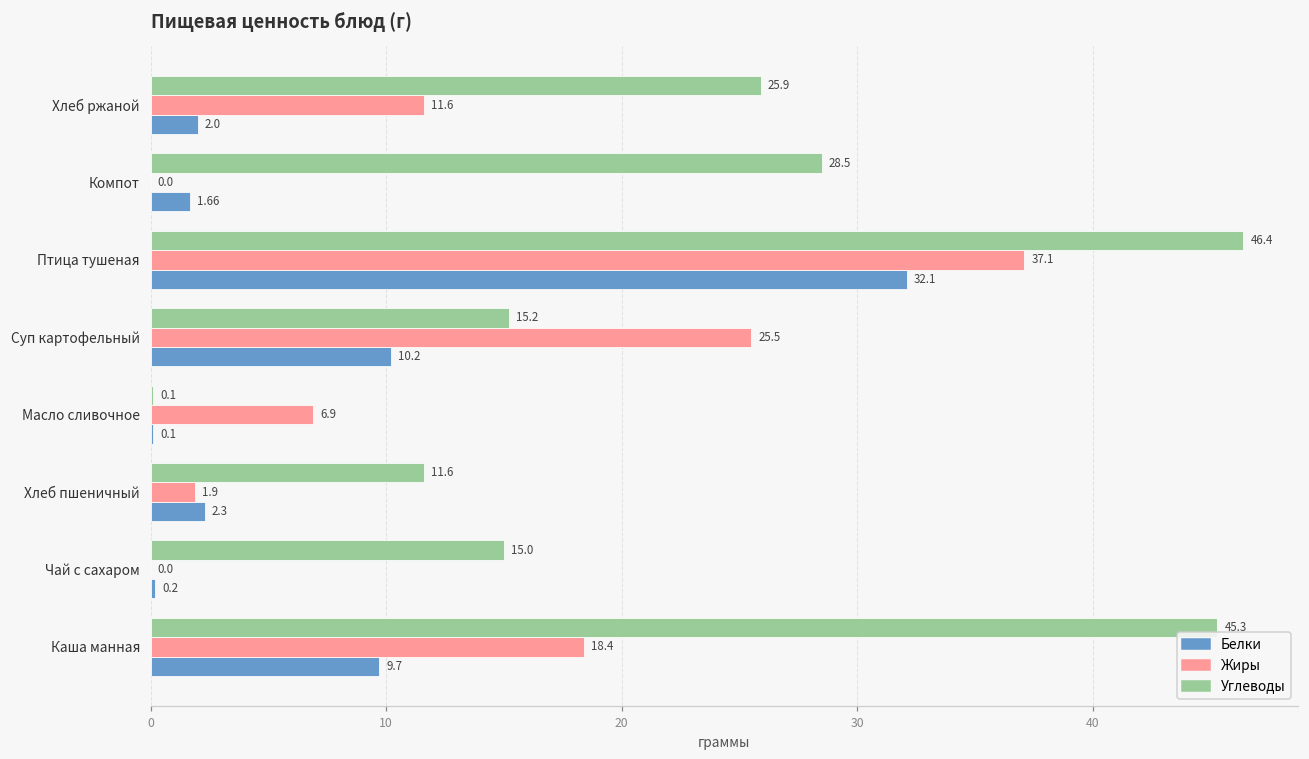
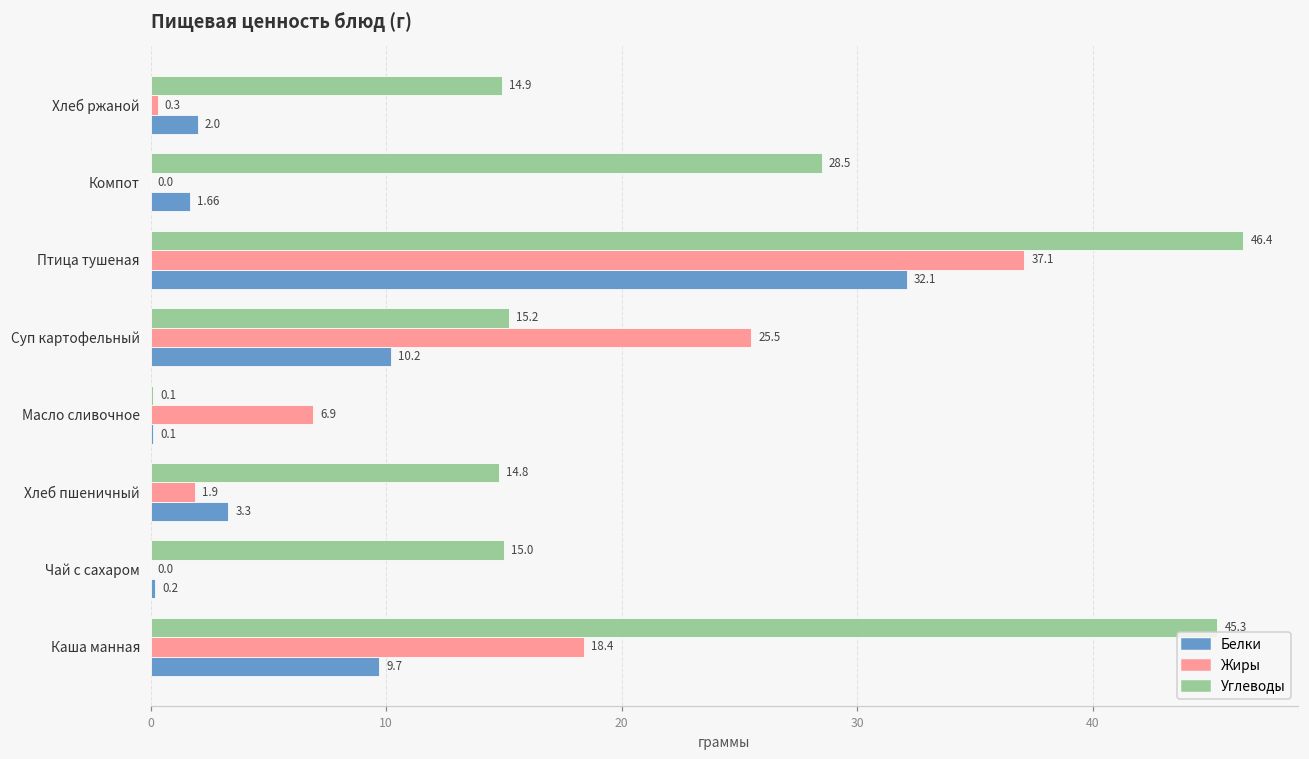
Углеводы, Хлеб ржаной: 25.9 -> 14.9
Жиры, Хлеб ржаной: 11.6 -> 0.3
Углеводы, Хлеб пшеничный: 11.6 -> 14.8
Белки, Хлеб пшеничный: 2.3 -> 3.3
